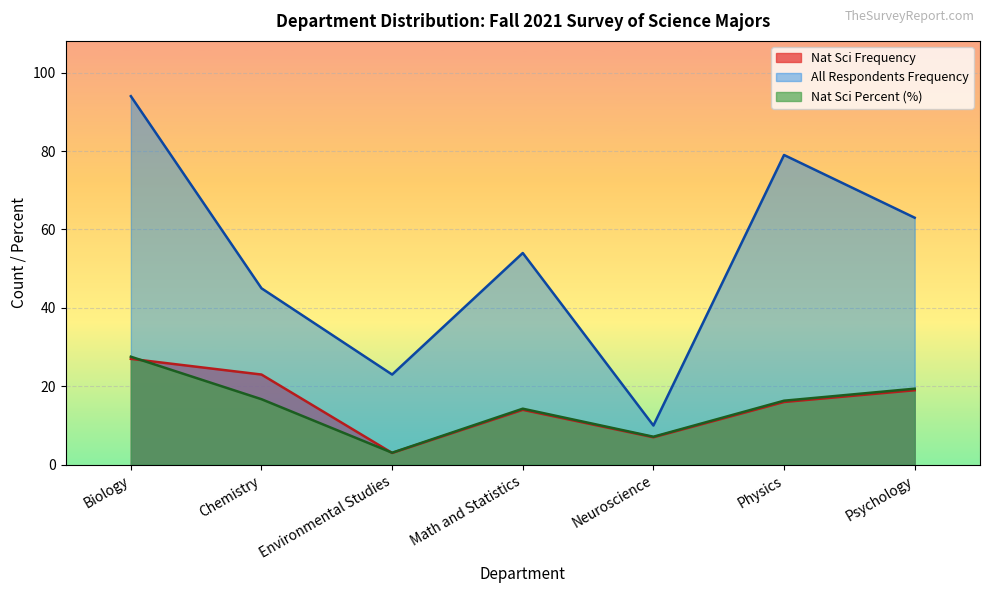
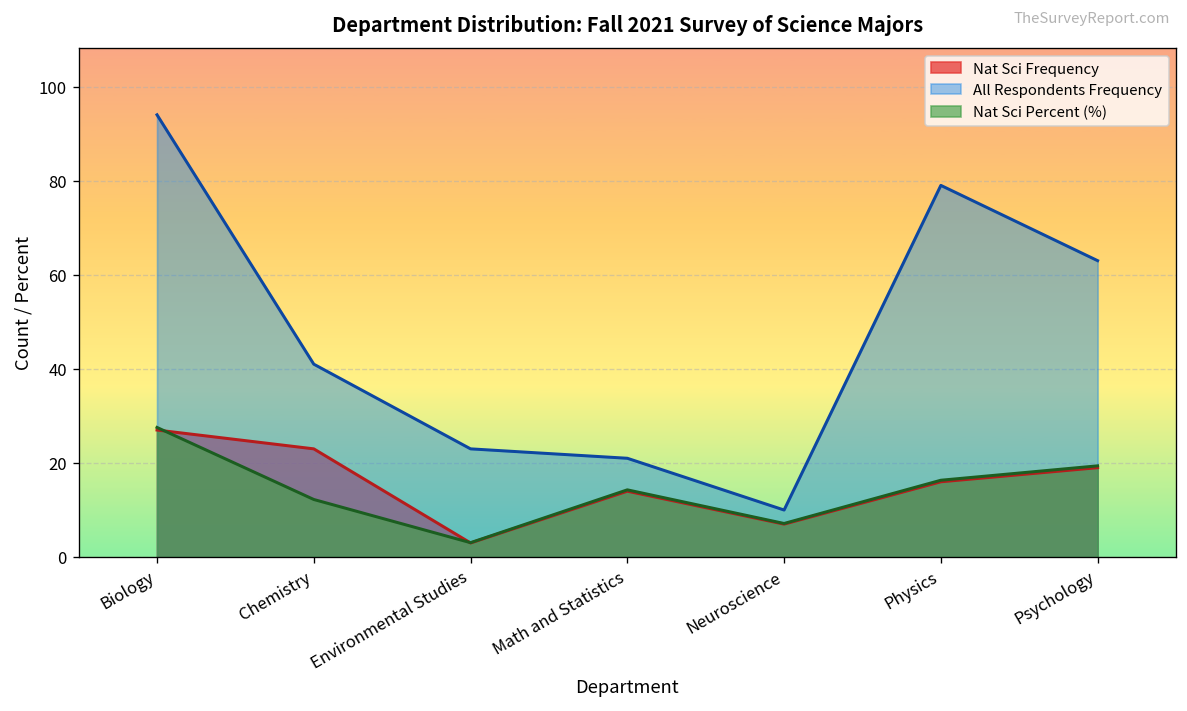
All Respondents Frequency, Chemistry: 45 -> 41
Nat Sci Percent (%), Chemistry: 17 -> 12
All Respondents Frequency, Math and Statistics: 54 -> 21
